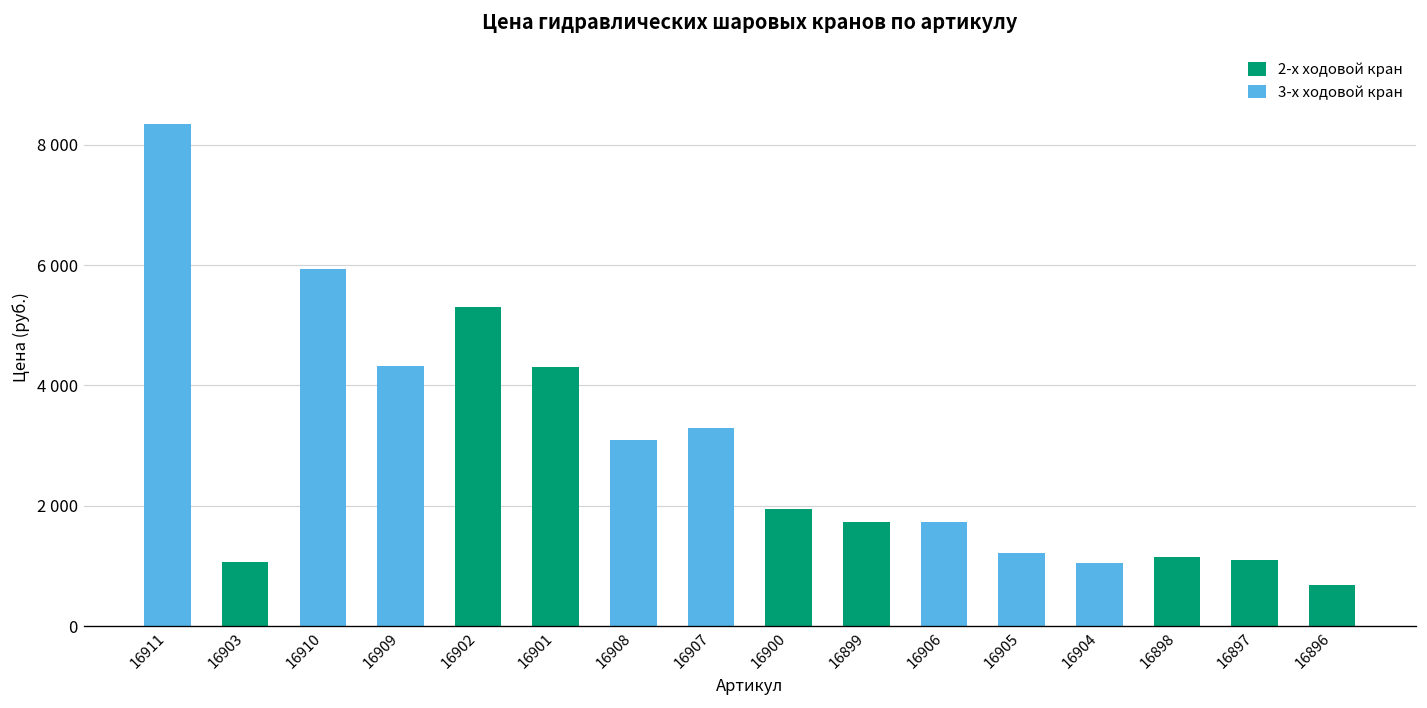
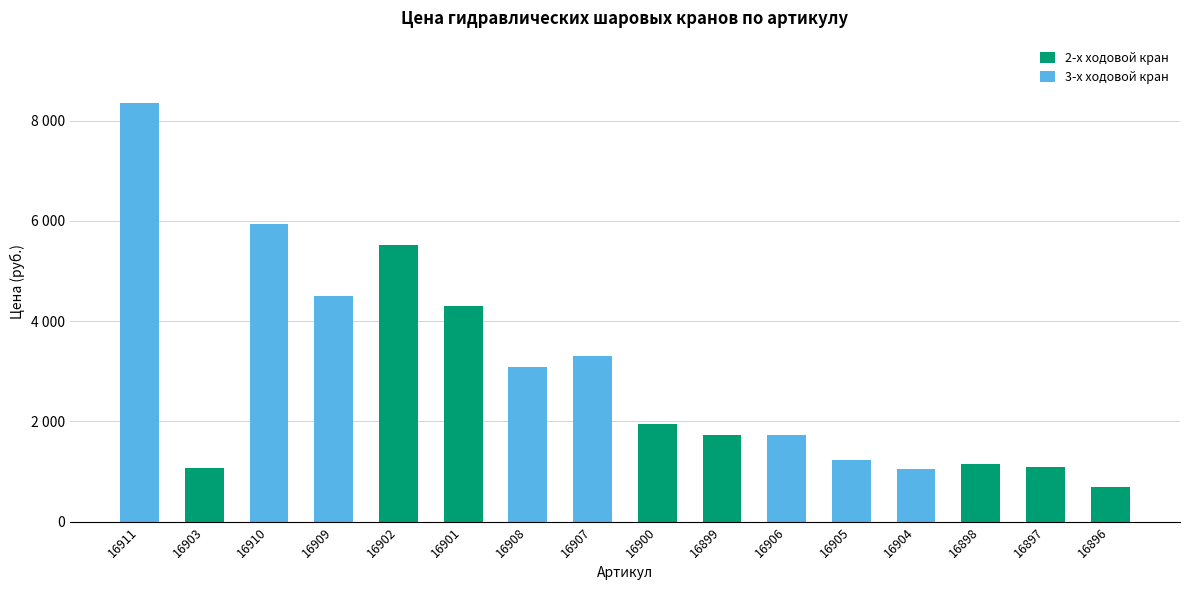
3-х ходовой кран, 16909: 4300 -> 4500
2-х ходовой кран, 16902: 5300 -> 5500
